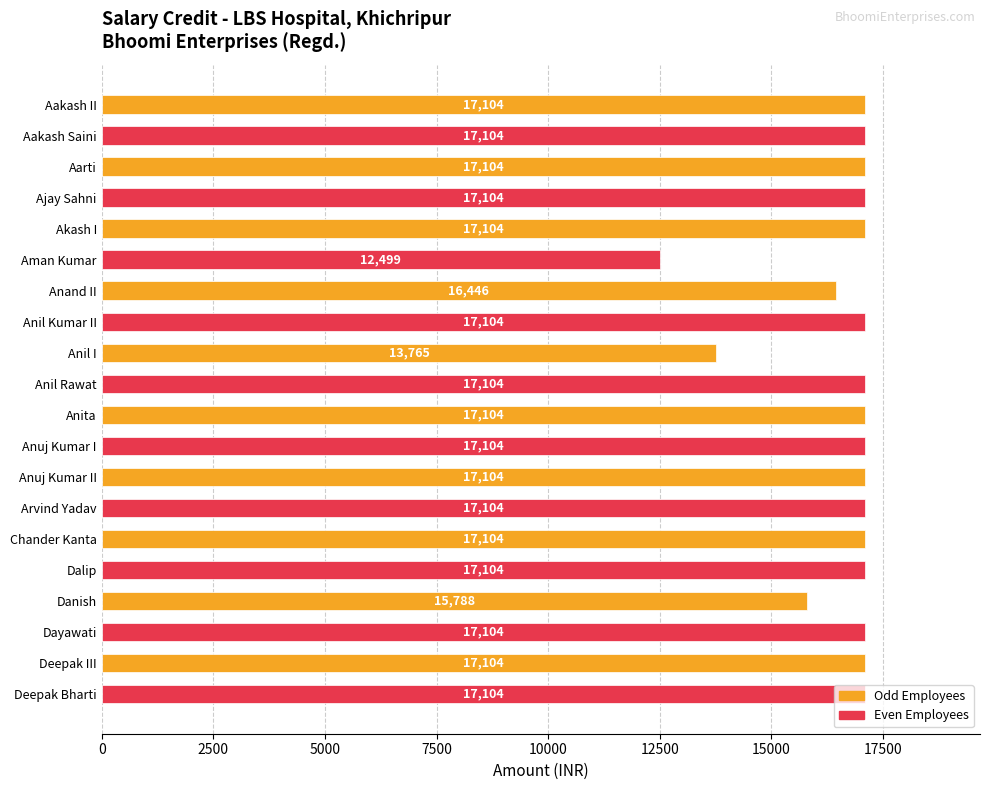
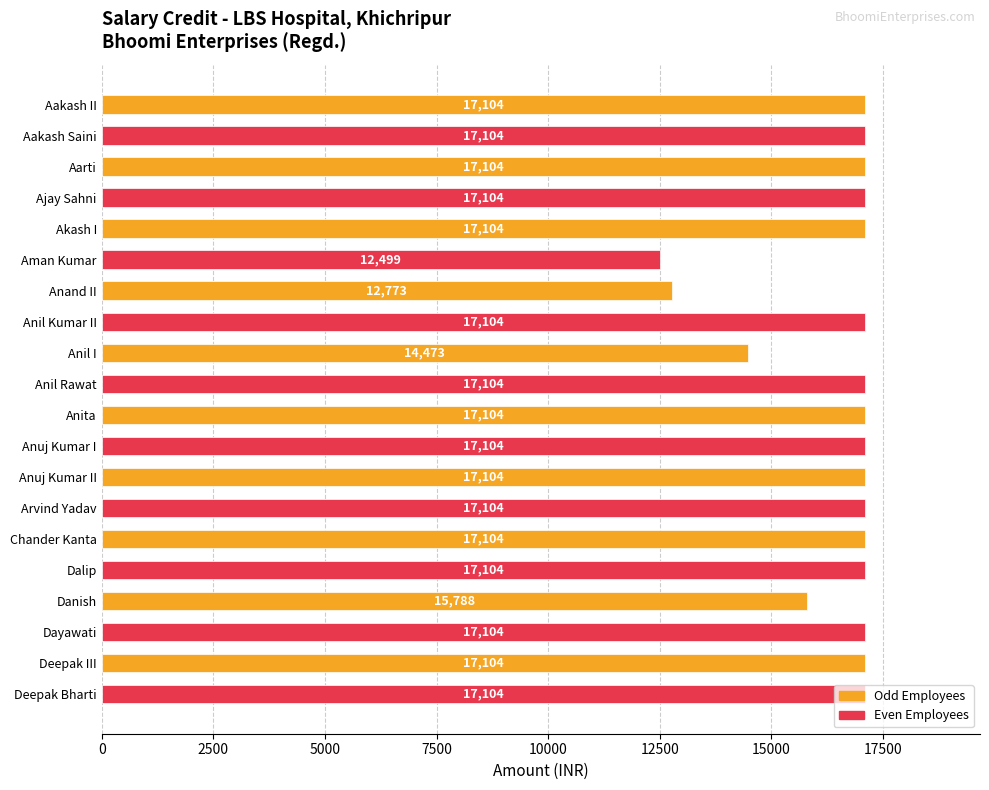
Anand II: 16,446 -> 12,773
Anil I: 13,765 -> 14,473
